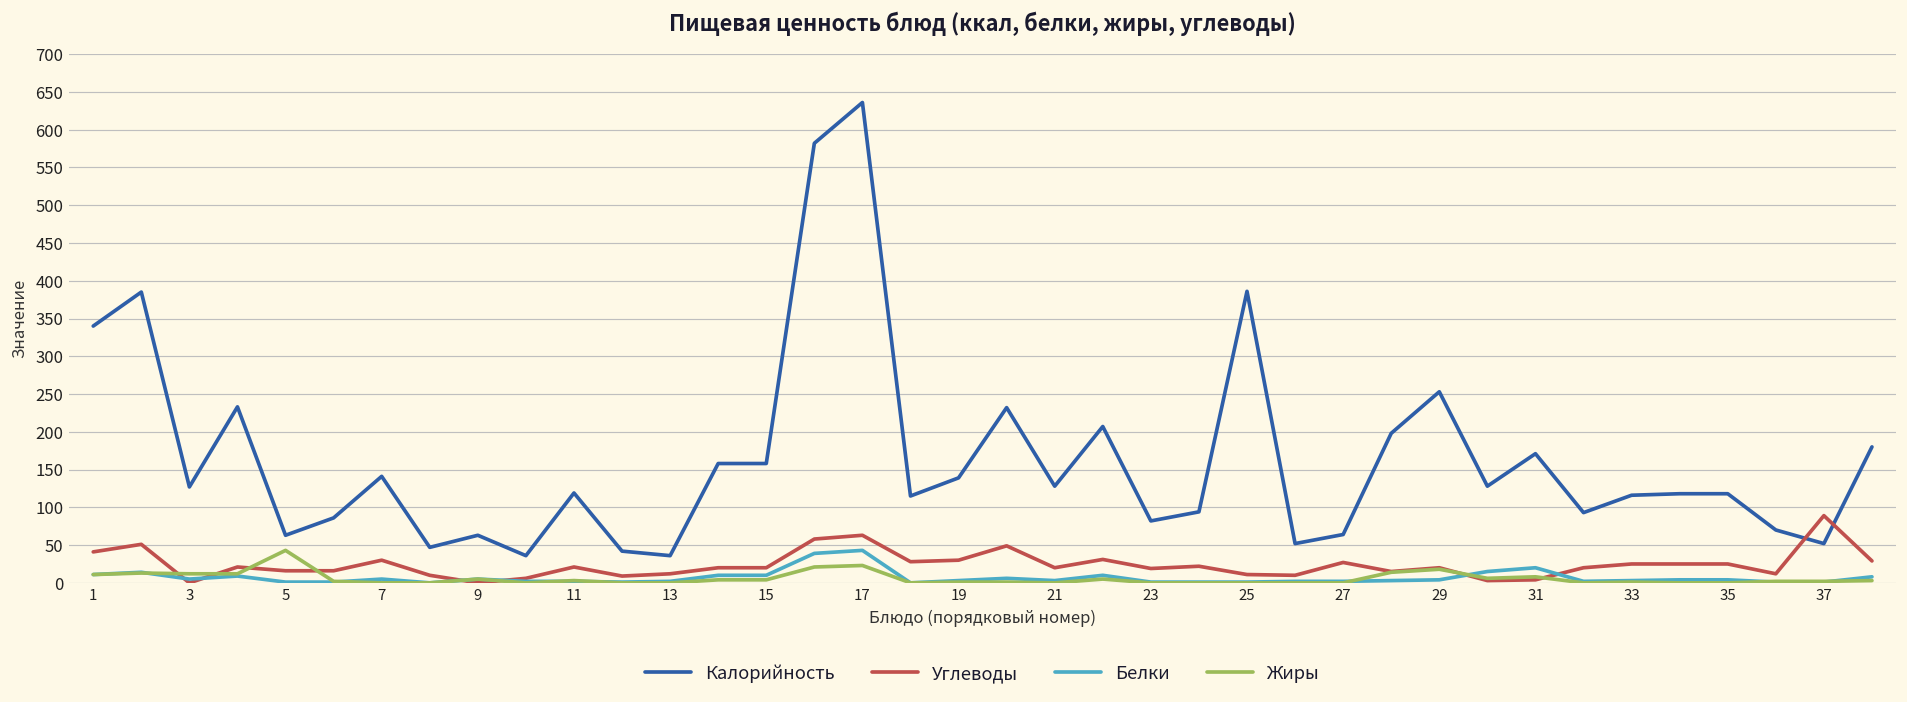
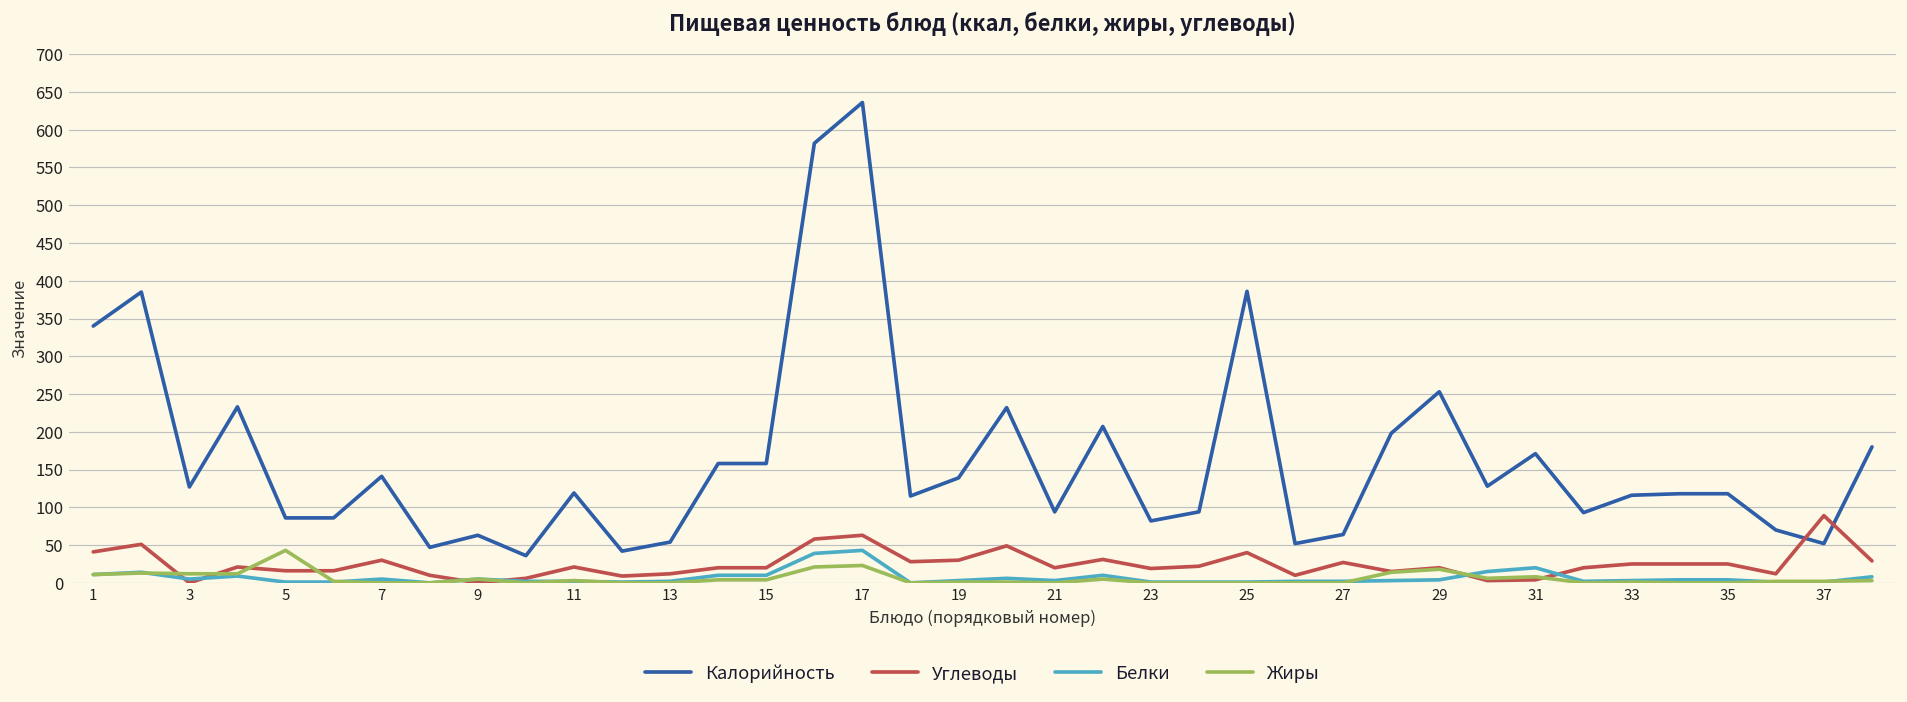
Калорийность, 5: 60 -> 90
Калорийность, 13: 40 -> 50
Калорийность, 21: 130 -> 90
Углеводы, 25: 10 -> 40
